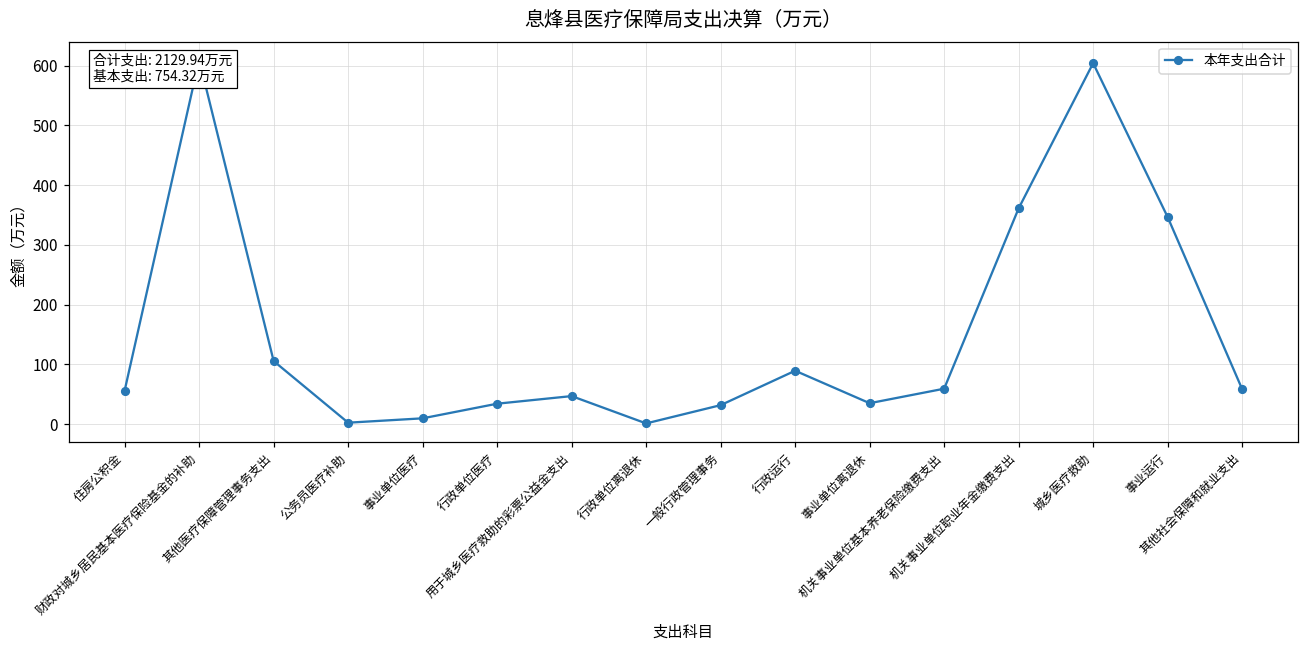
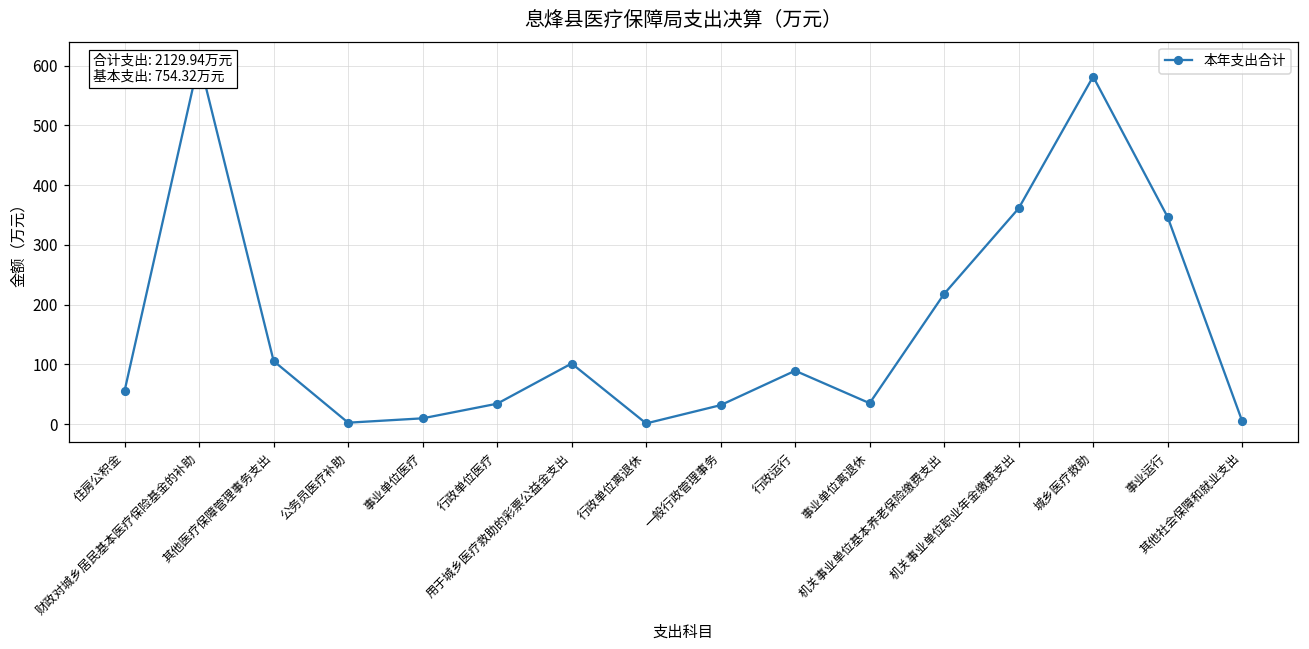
用于城乡医疗救助的彩票公益金支出: 50 -> 100
机关事业单位基本养老保险缴费支出: 60 -> 220
城乡医疗救助: 600 -> 580
其他社会保障和就业支出: 60 -> 10
